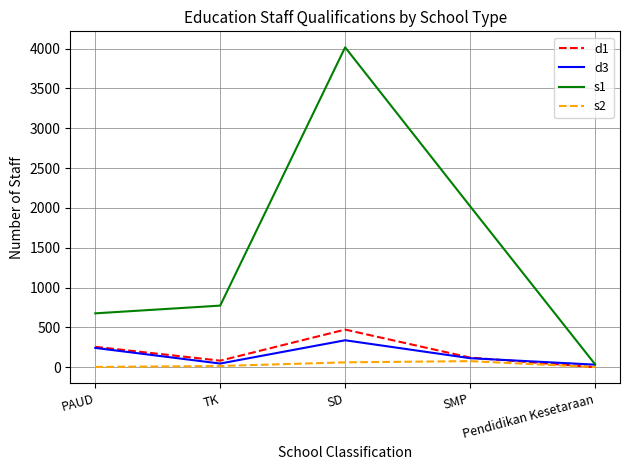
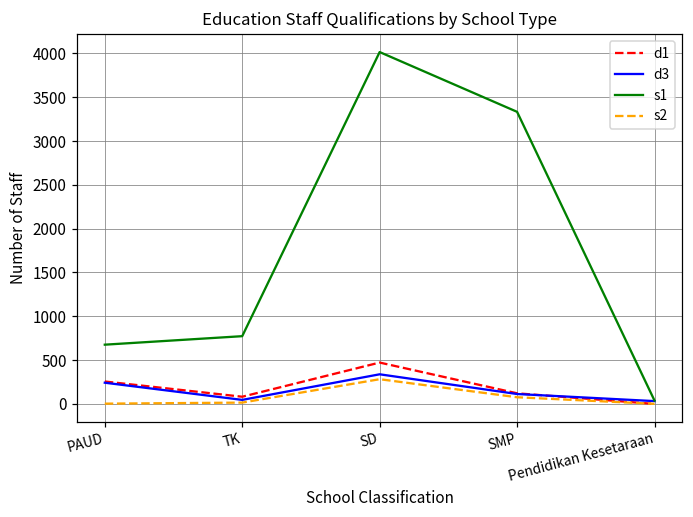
s2, SD: 100 -> 300
s1, SMP: 2000 -> 3300
